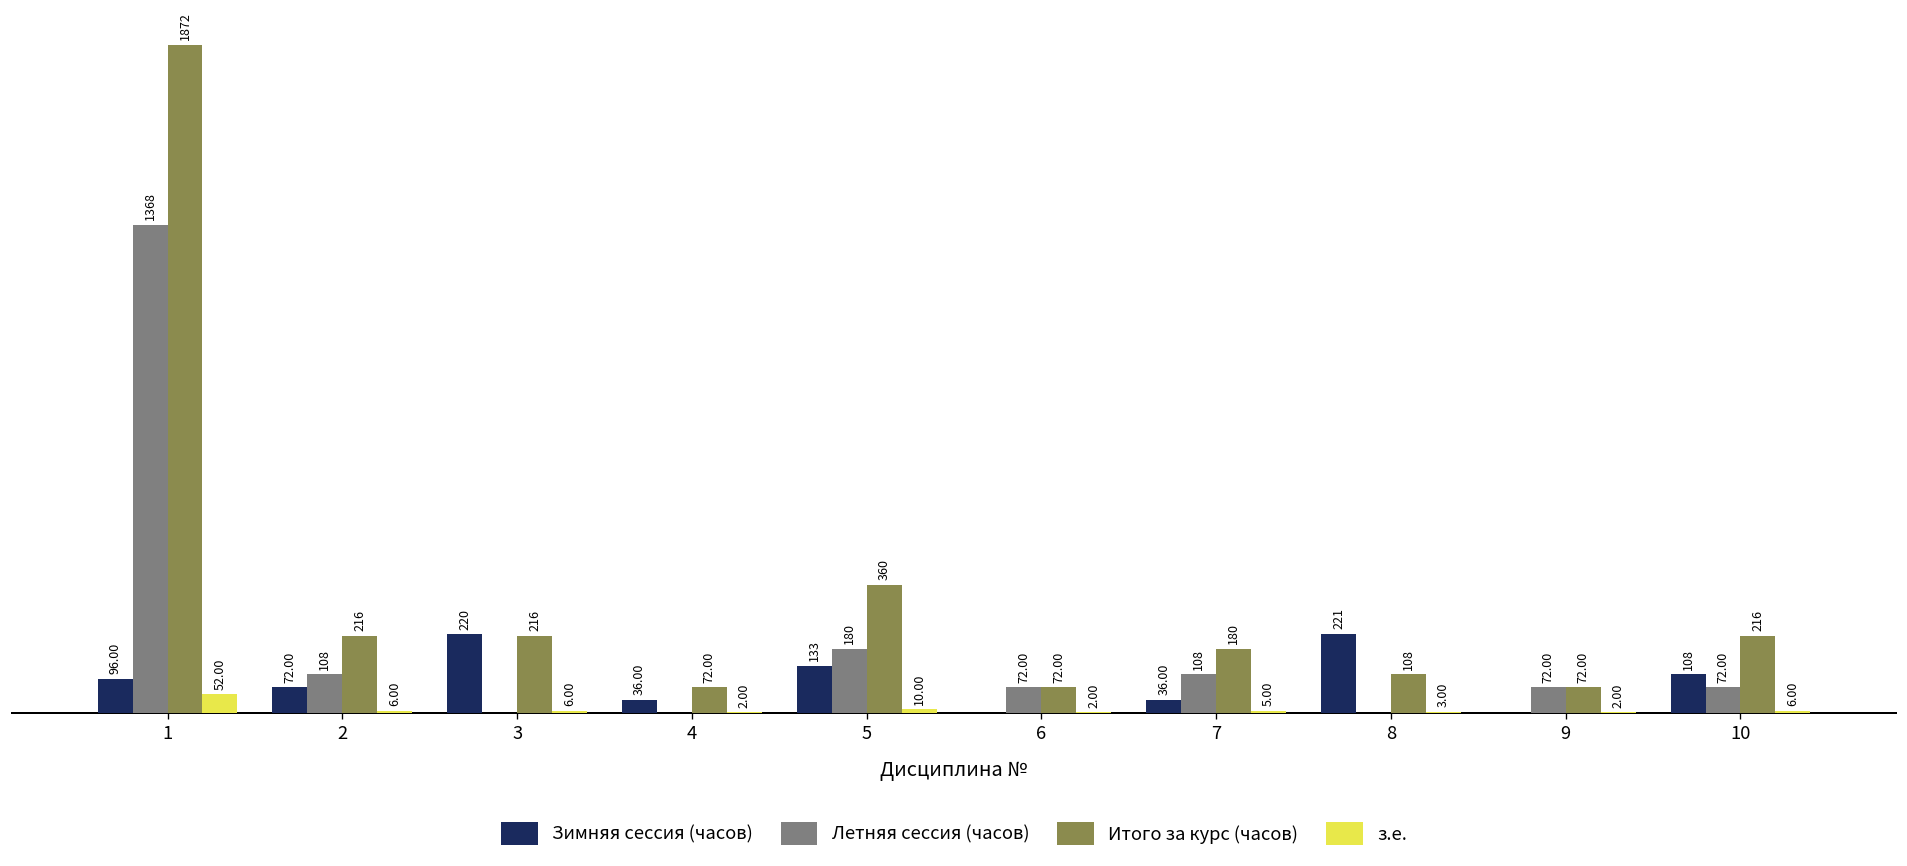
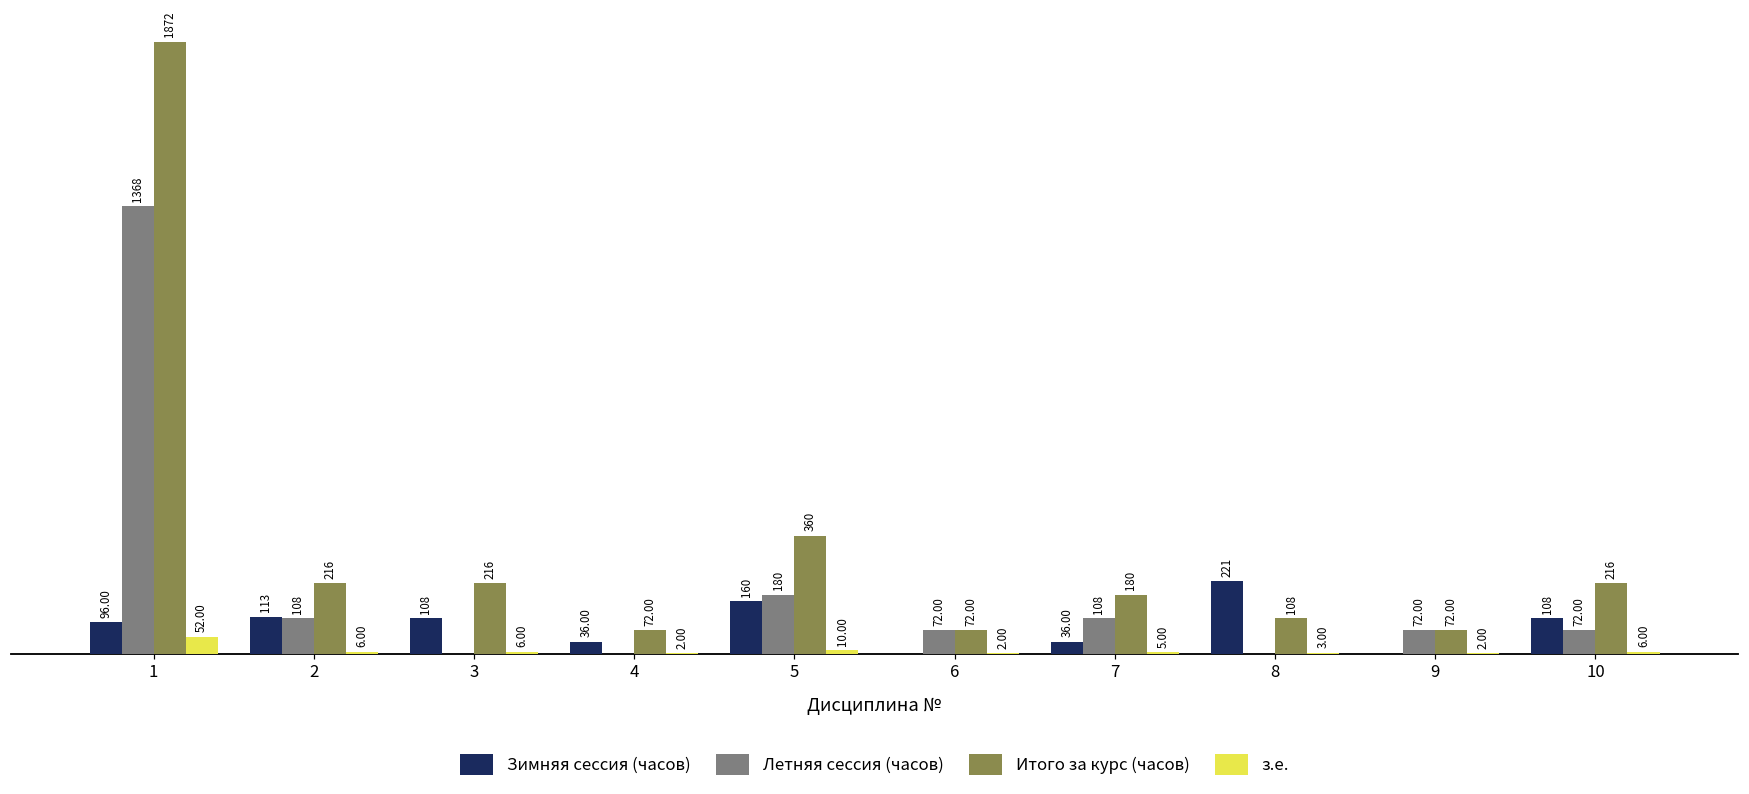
Зимняя сессия (часов), 2: 72.00 -> 113
Зимняя сессия (часов), 3: 220 -> 108
Зимняя сессия (часов), 5: 133 -> 160
